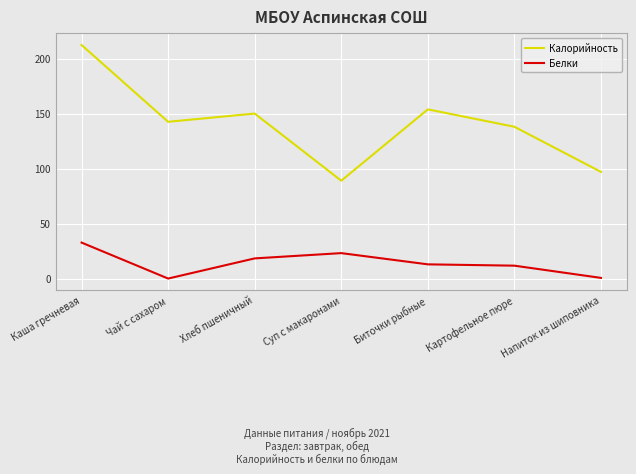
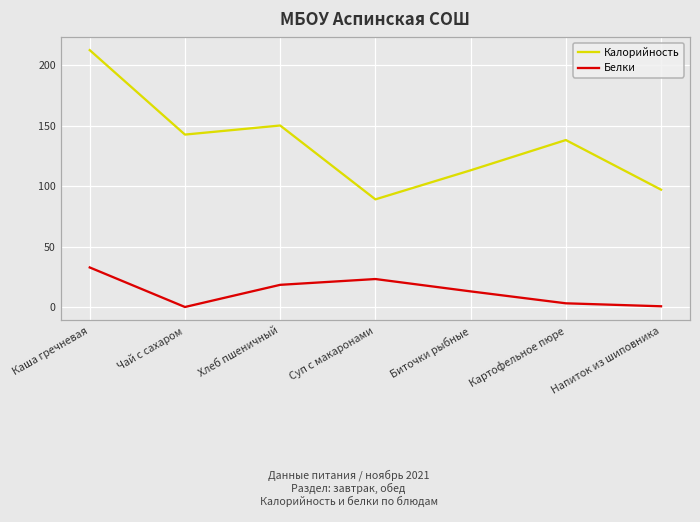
Калорийность, Биточки рыбные: 154 -> 113
Белки, Картофельное пюре: 12 -> 3
